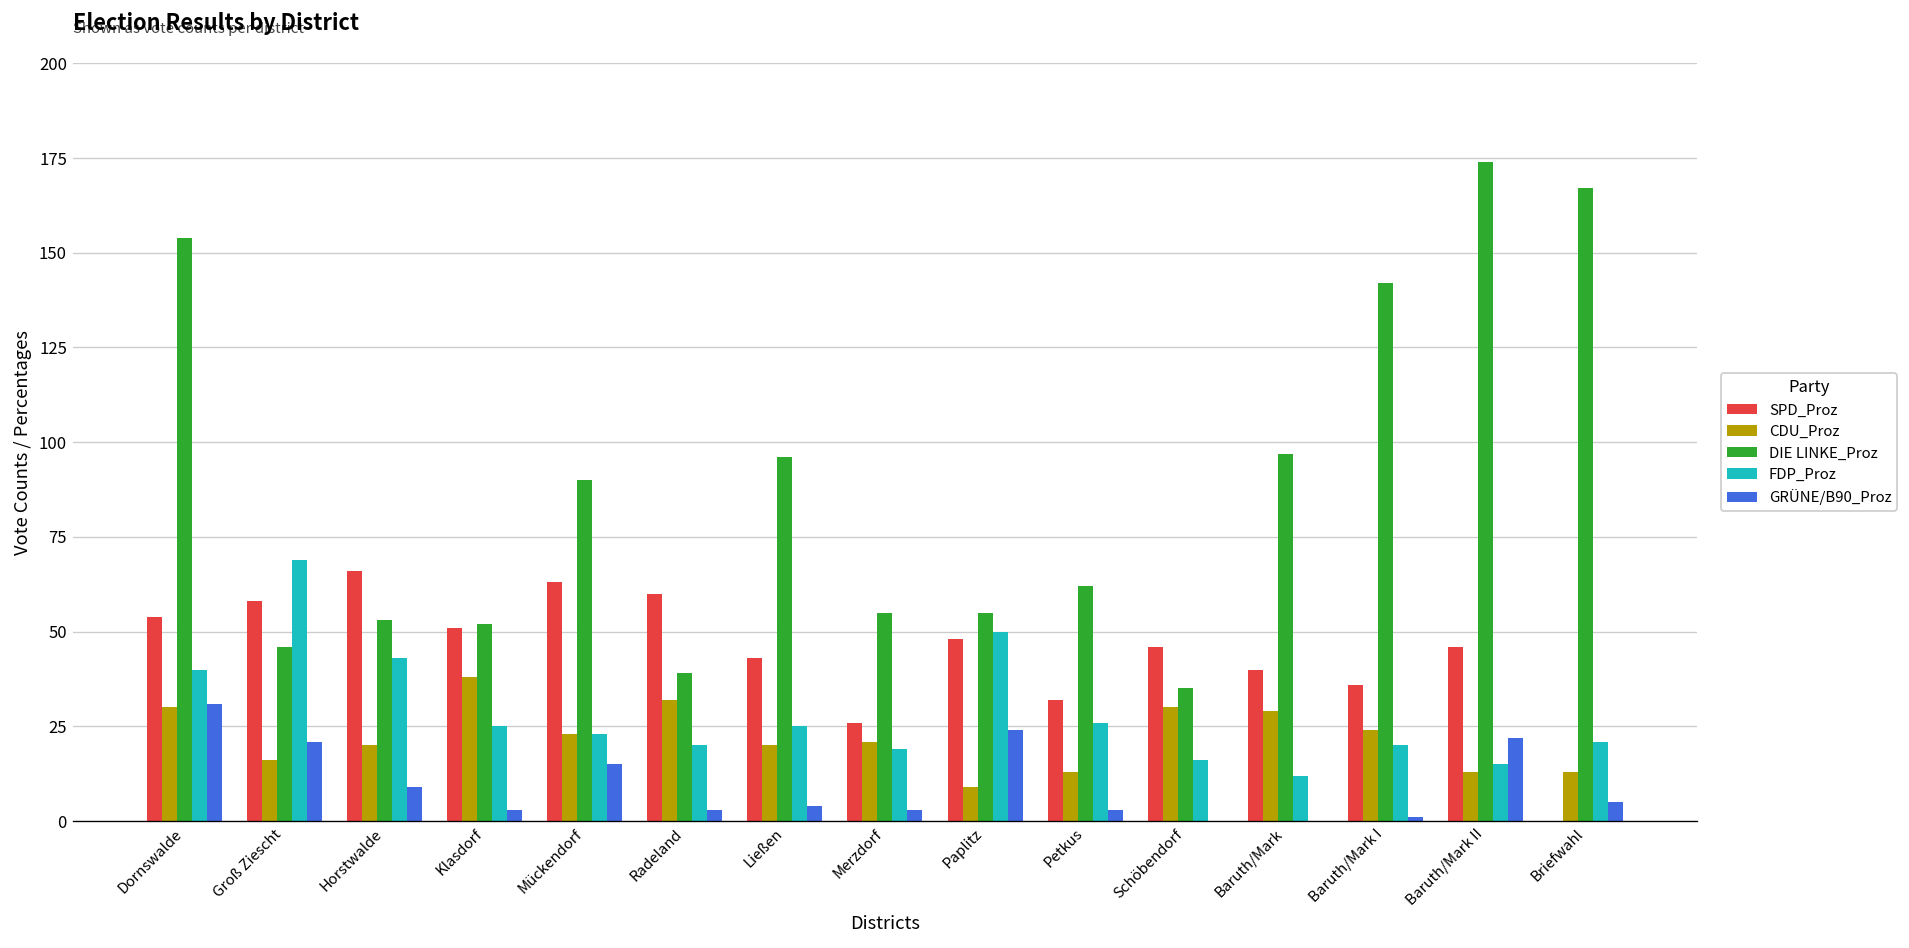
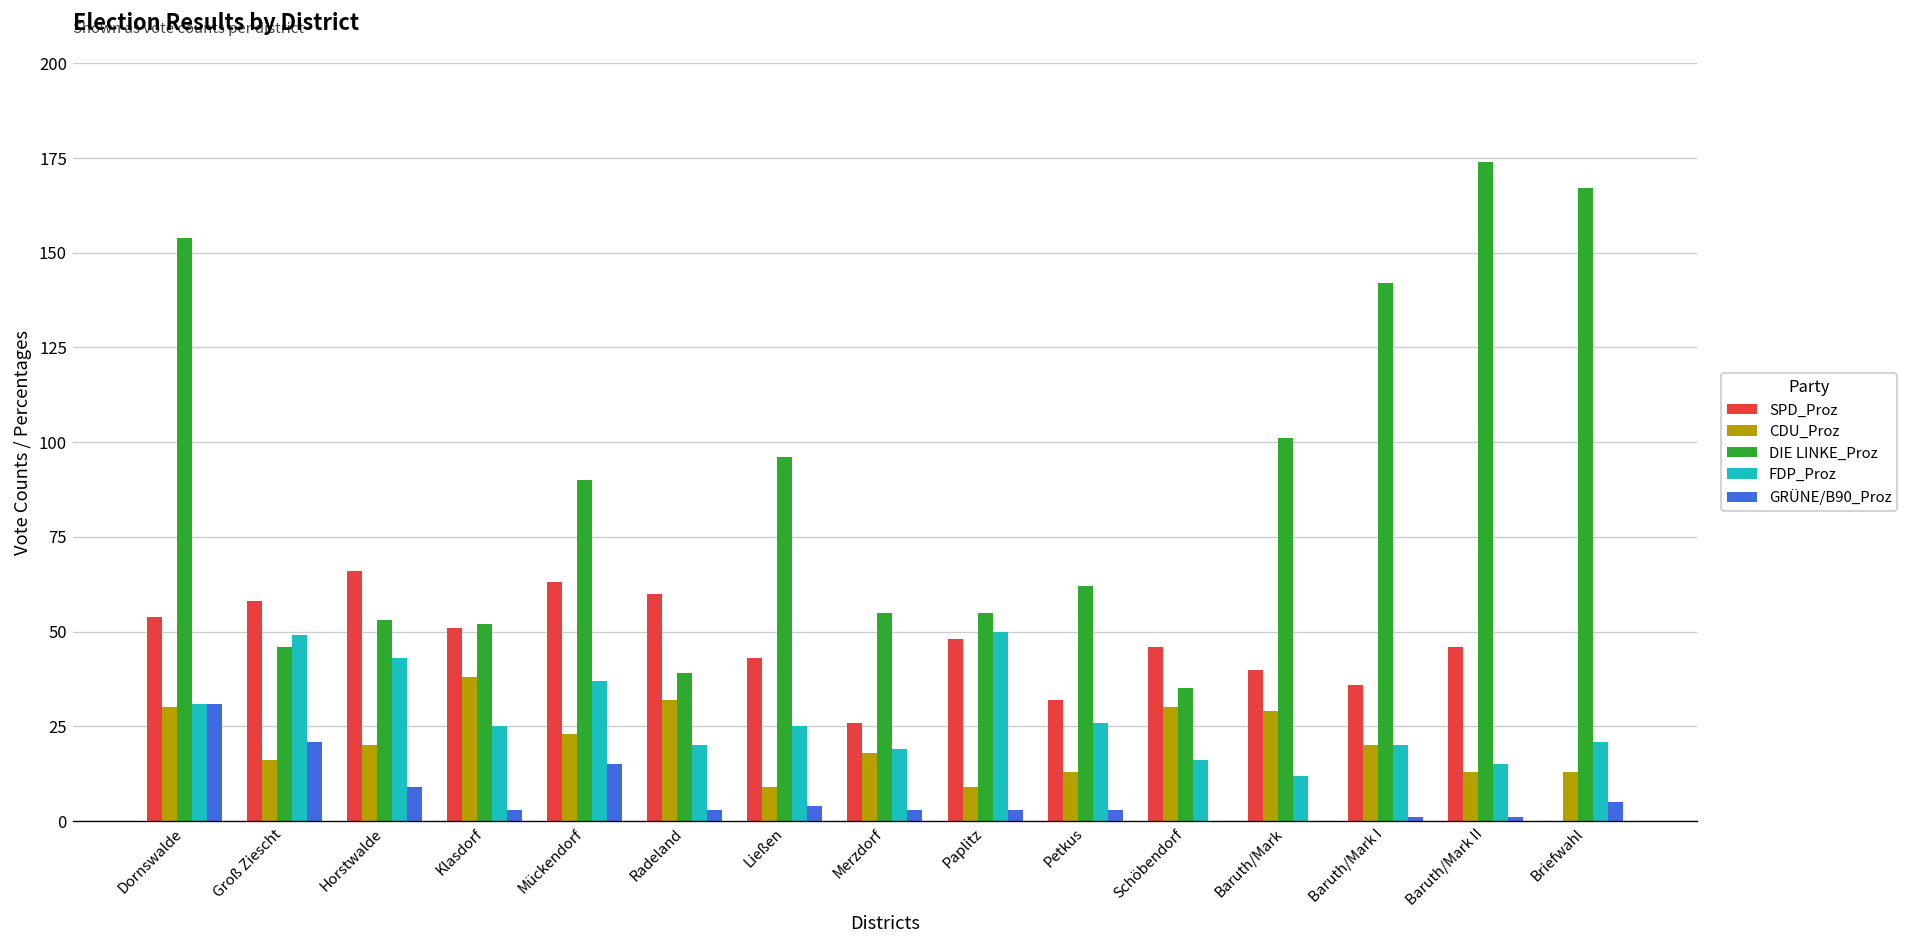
FDP_Proz, Dornswalde: 40 -> 31
FDP_Proz, Groß Ziescht: 69 -> 49
FDP_Proz, Mückendorf: 23 -> 37
CDU_Proz, Ließen: 20 -> 9
CDU_Proz, Merzdorf: 21 -> 18
GRÜNE/B90_Proz, Paplitz: 24 -> 3
DIE LINKE_Proz, Baruth/Mark: 97 -> 101
CDU_Proz, Baruth/Mark I: 24 -> 20
GRÜNE/B90_Proz, Baruth/Mark II: 22 -> 1
